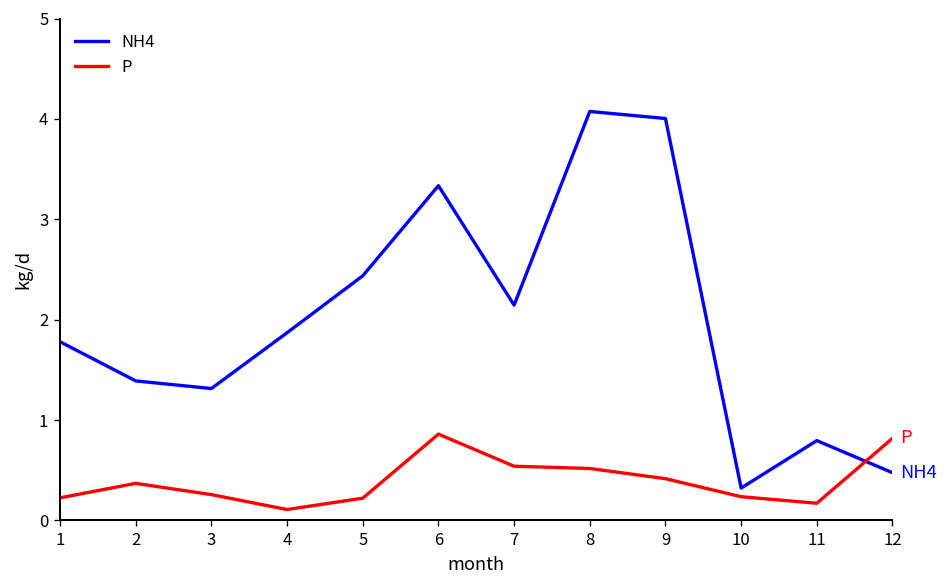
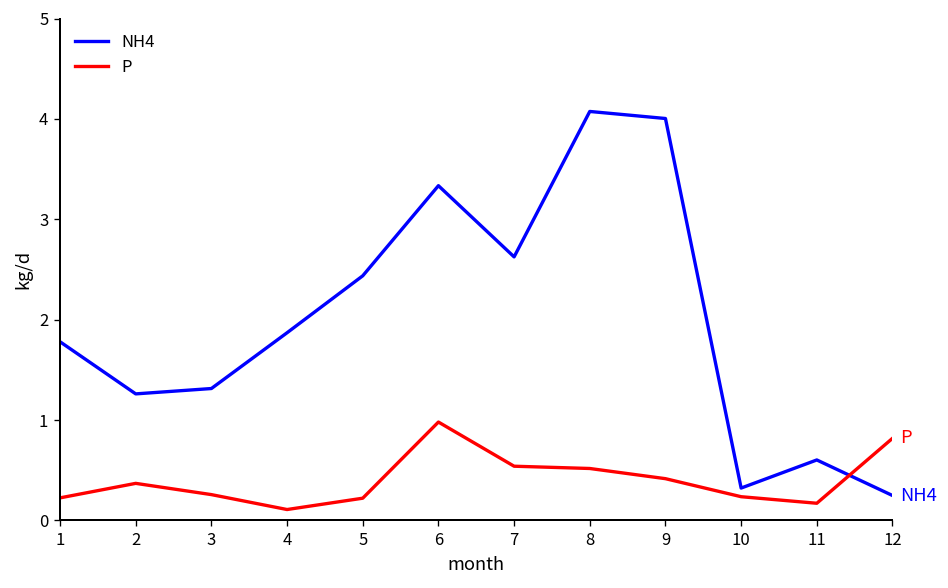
NH4, 2: 1.4 -> 1.3
P, 6: 0.9 -> 1.0
NH4, 7: 2.1 -> 2.6
NH4, 11: 0.8 -> 0.6
NH4, 12: 0.5 -> 0.2
